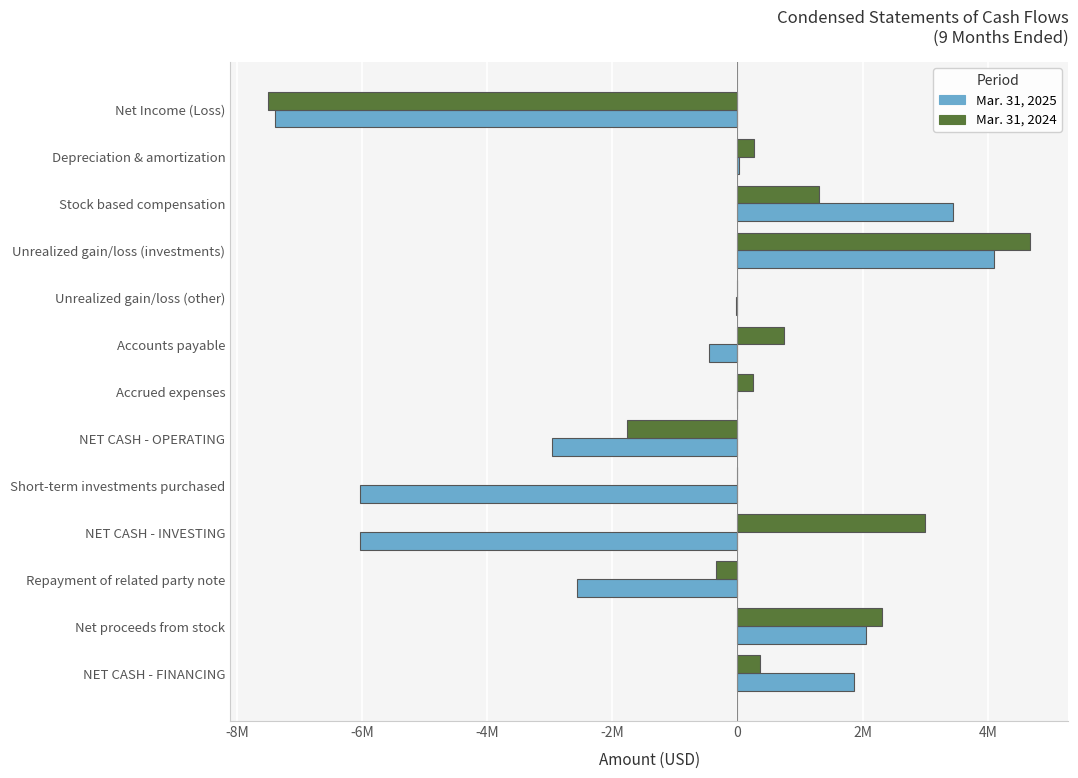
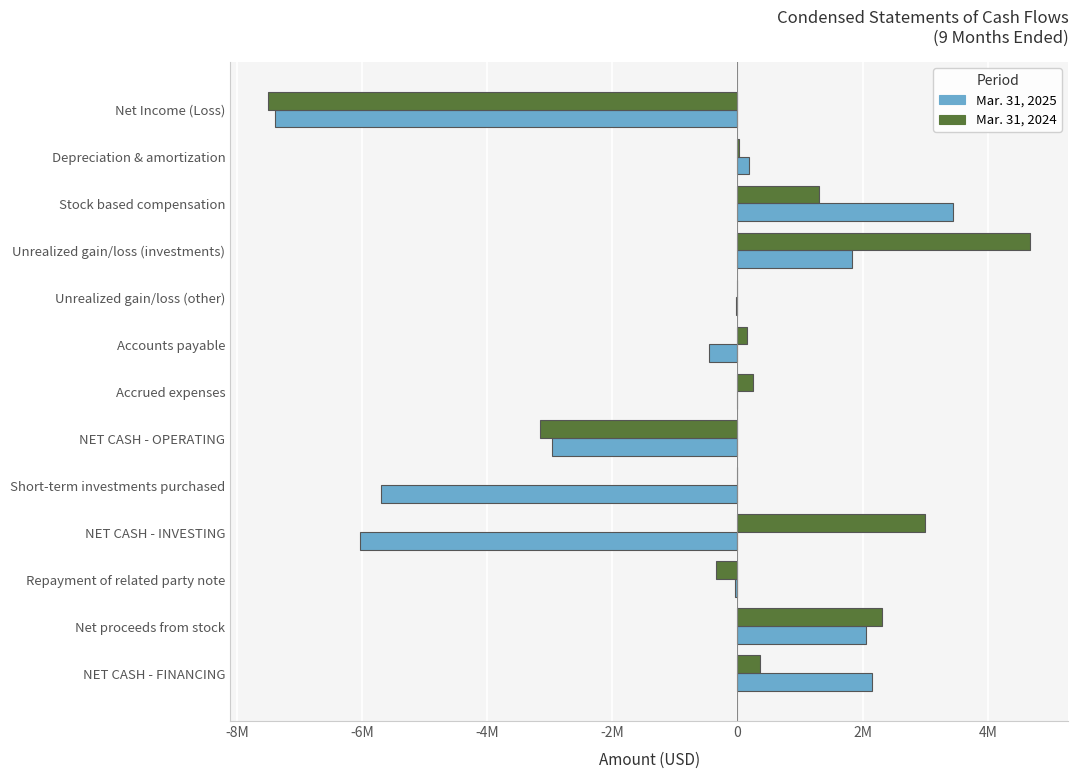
Mar. 31, 2024, Depreciation & amortization: 300000 -> 0
Mar. 31, 2025, Depreciation & amortization: 0 -> 200000
Mar. 31, 2025, Unrealized gain/loss (investments): 4100000 -> 1800000
Mar. 31, 2024, Accounts payable: 700000 -> 100000
Mar. 31, 2024, NET CASH - OPERATING: -1800000 -> -3200000
Mar. 31, 2025, Short-term investments purchased: -6000000 -> -5700000
Mar. 31, 2025, Repayment of related party note: -2600000 -> 0
Mar. 31, 2025, NET CASH - FINANCING: 1900000 -> 2200000
